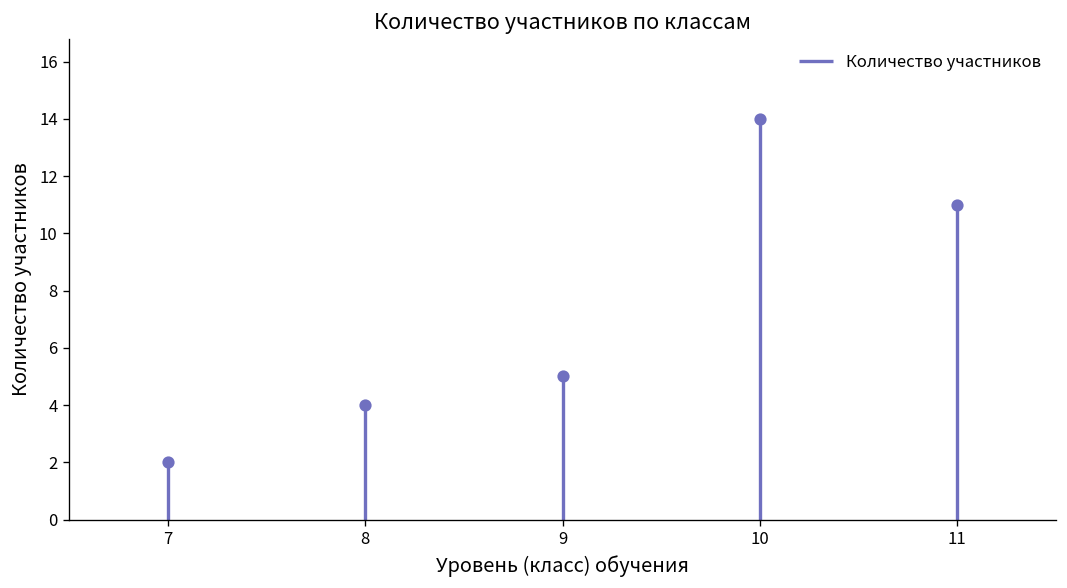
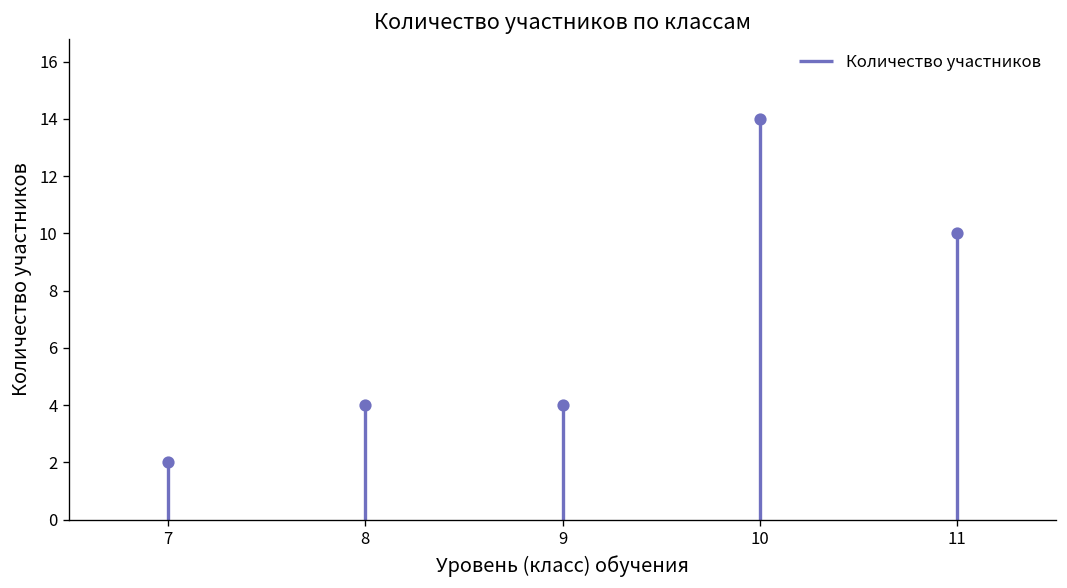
9: 5 -> 4
11: 11 -> 10
